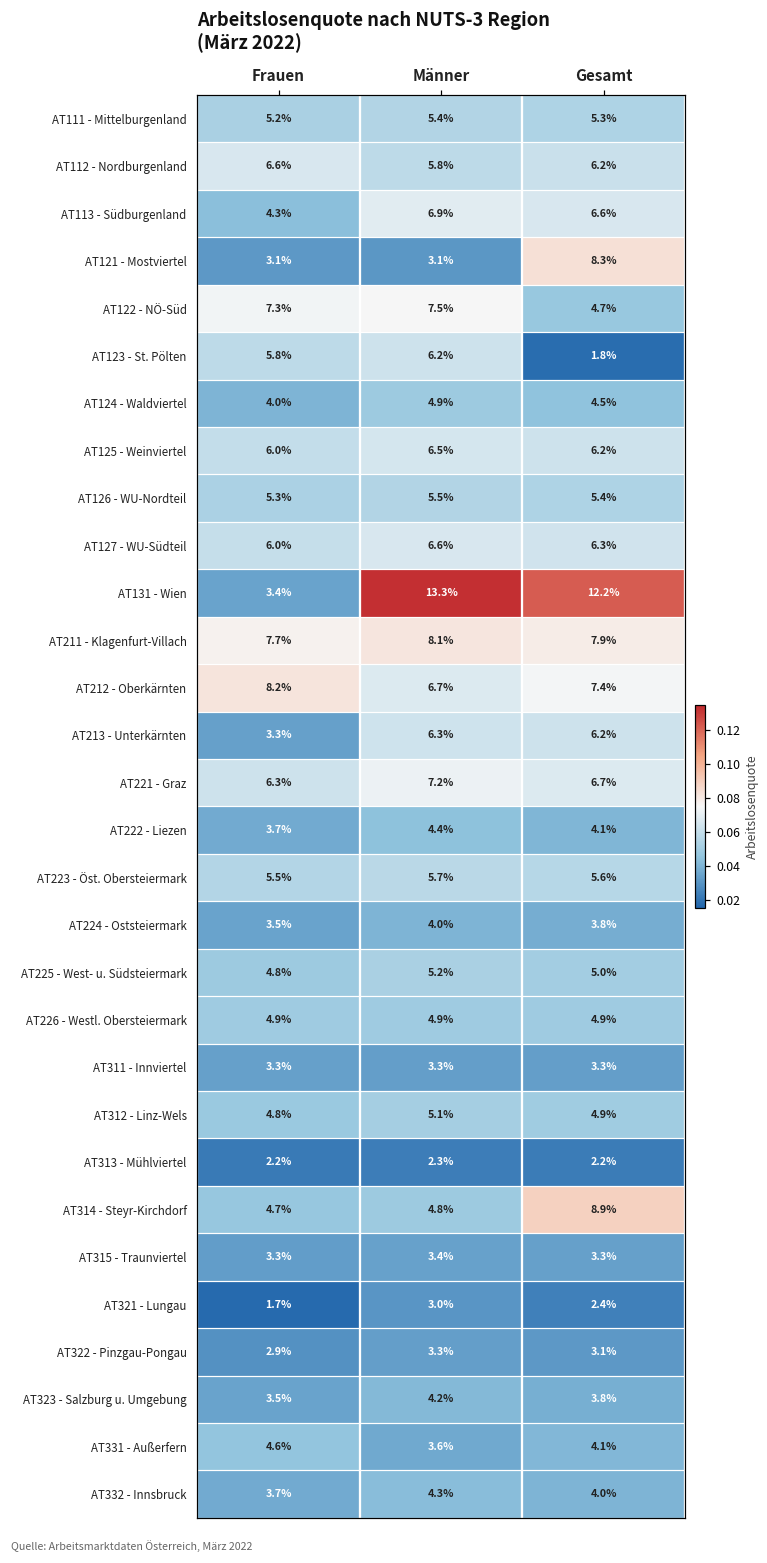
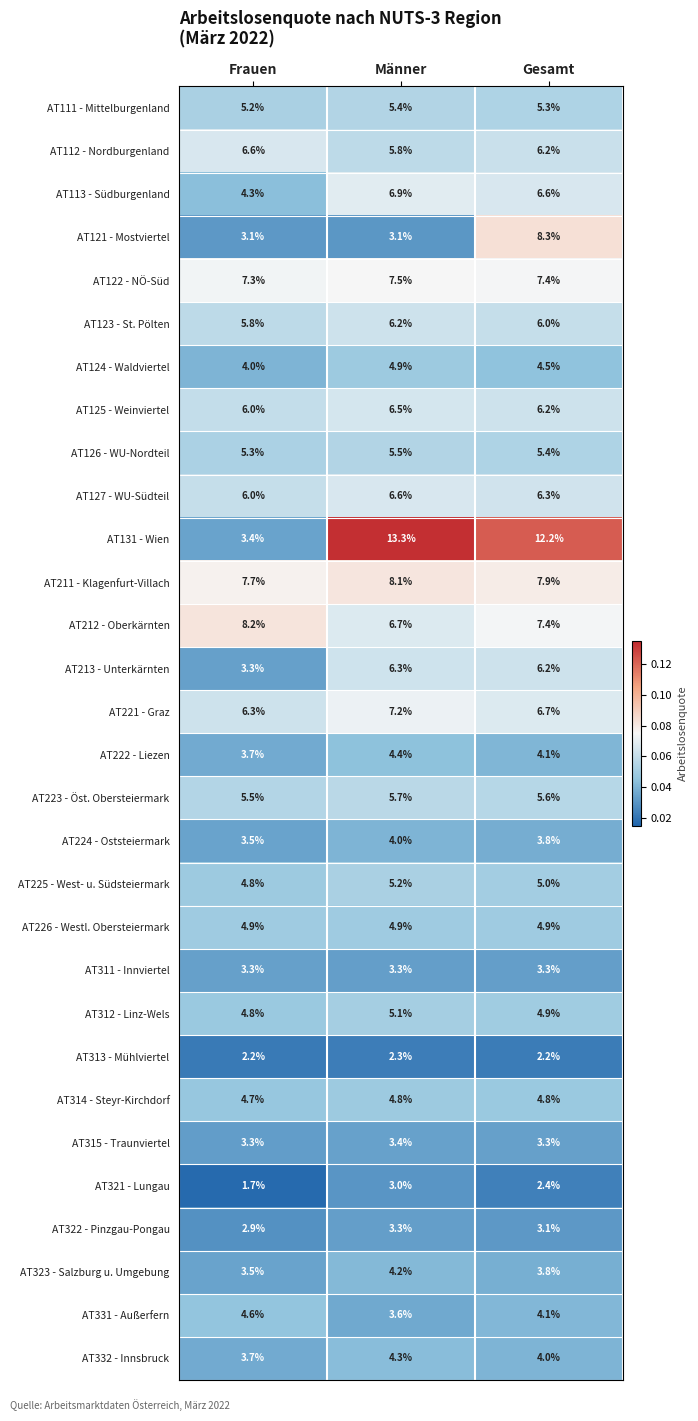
AT122 - NÖ-Süd, Gesamt: 4.7% -> 7.4%
AT123 - St. Pölten, Gesamt: 1.8% -> 6.0%
AT314 - Steyr-Kirchdorf, Gesamt: 8.9% -> 4.8%
